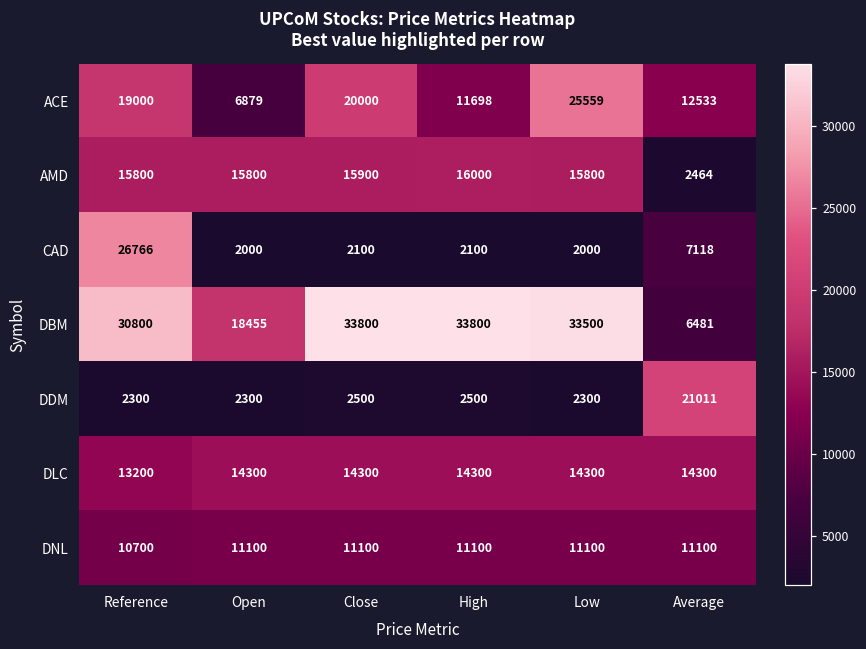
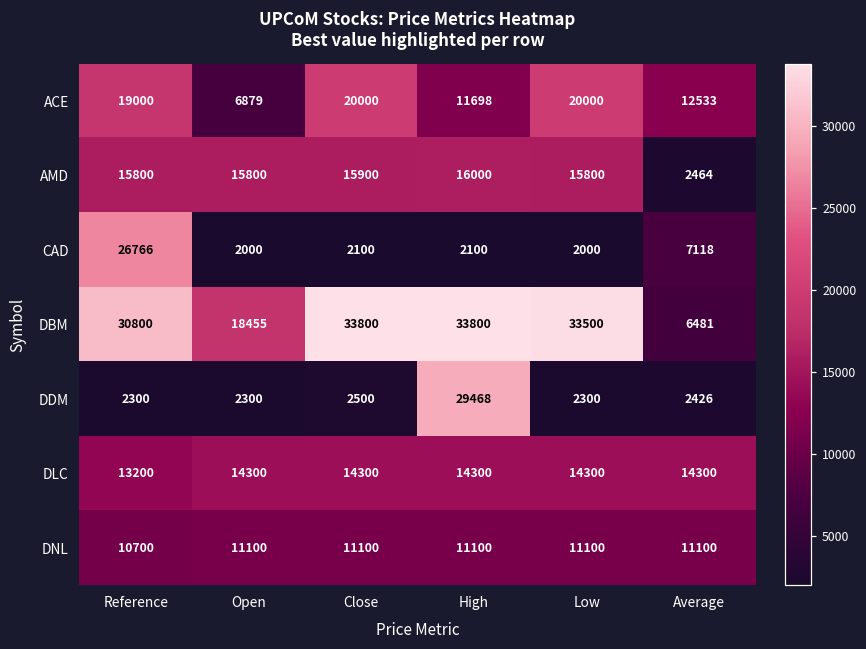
ACE, Low: 25559 -> 20000
DDM, High: 2500 -> 29468
DDM, Average: 21011 -> 2426
